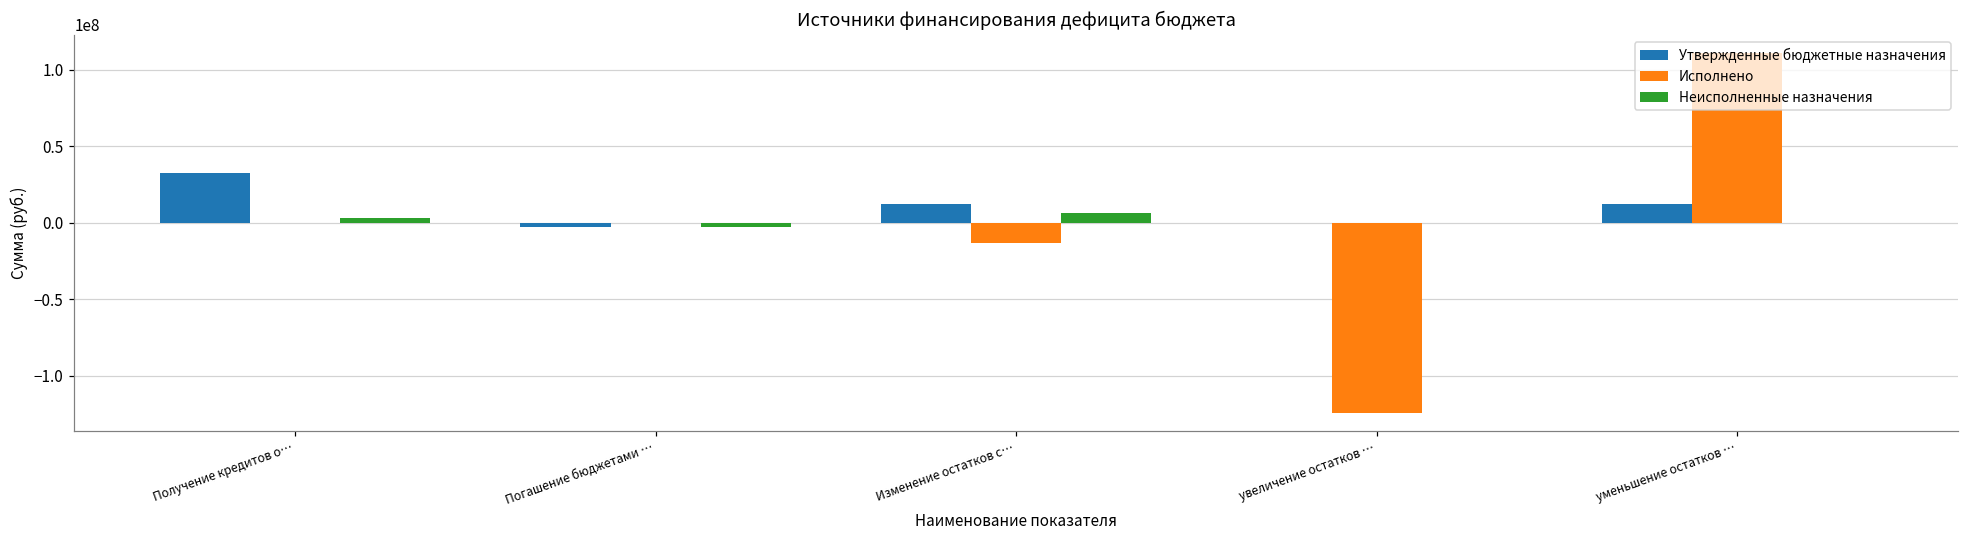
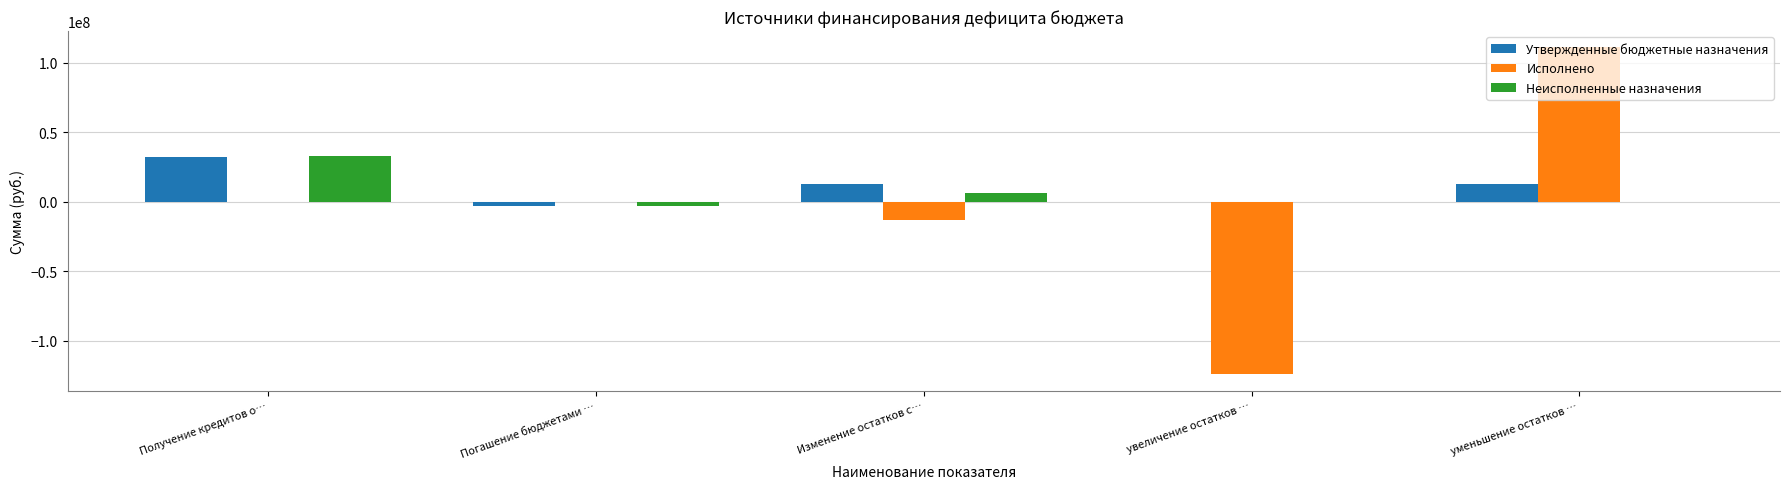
Неисполненные назначения, Получение кредитов о…: 3000000 -> 33000000
